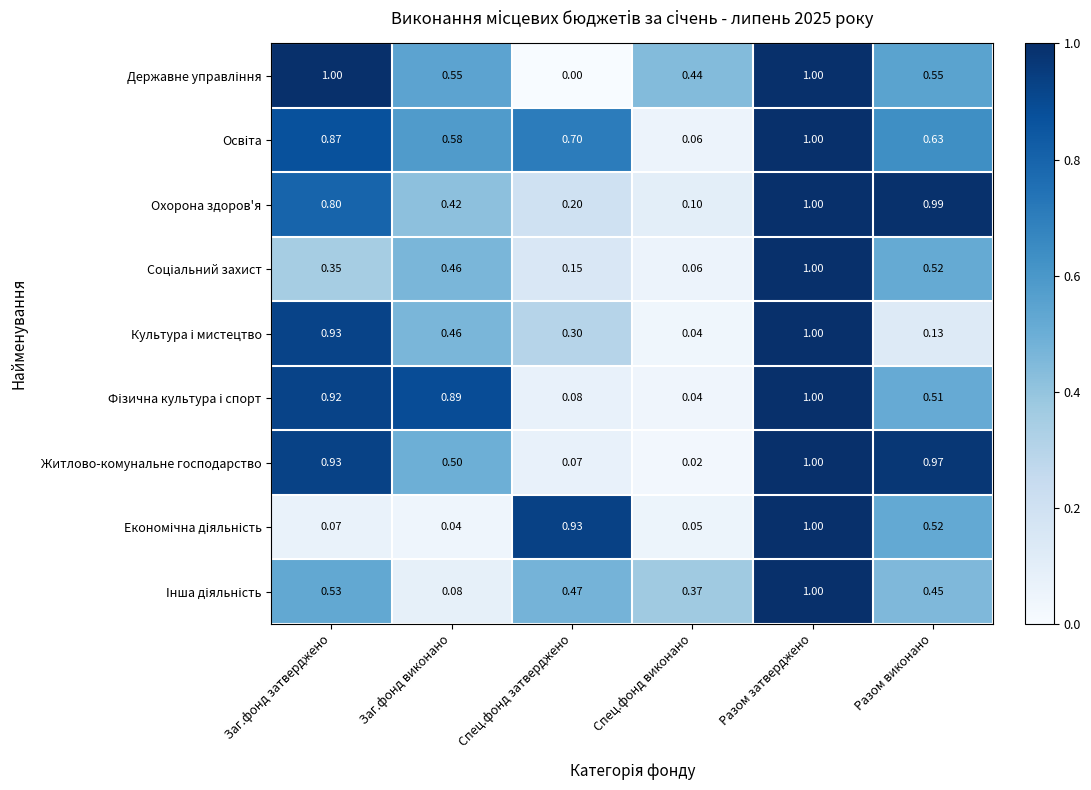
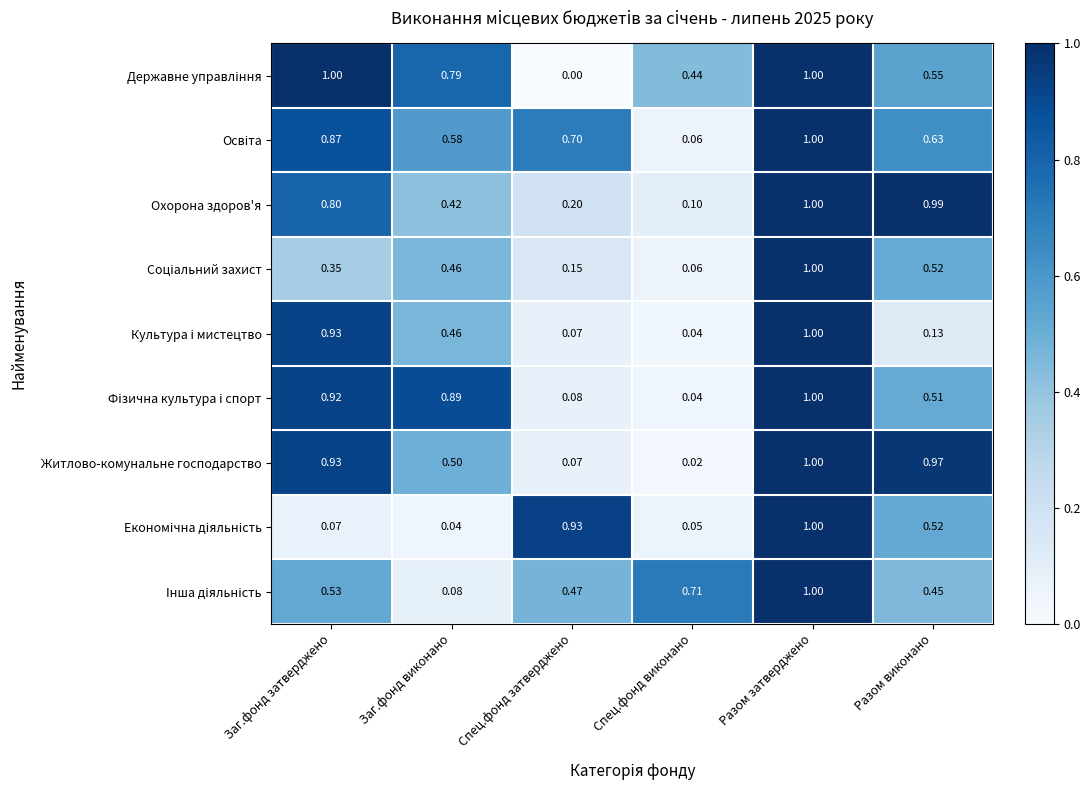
Державне управління, Заг.фонд виконано: 0.55 -> 0.79
Культура і мистецтво, Спец.фонд затверджено: 0.30 -> 0.07
Інша діяльність, Спец.фонд виконано: 0.37 -> 0.71
